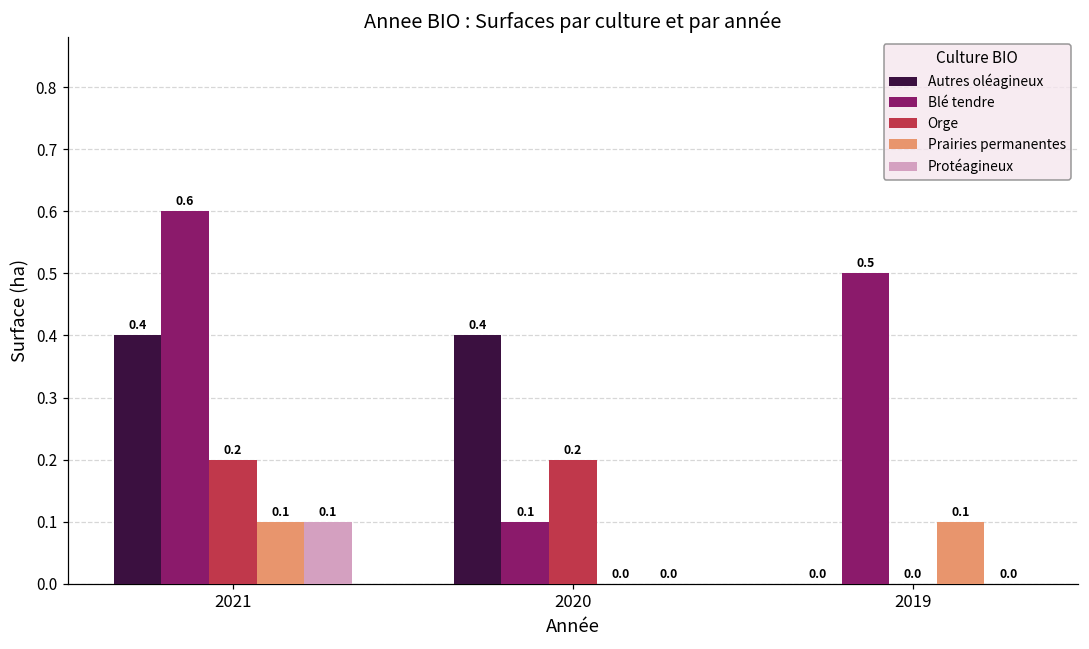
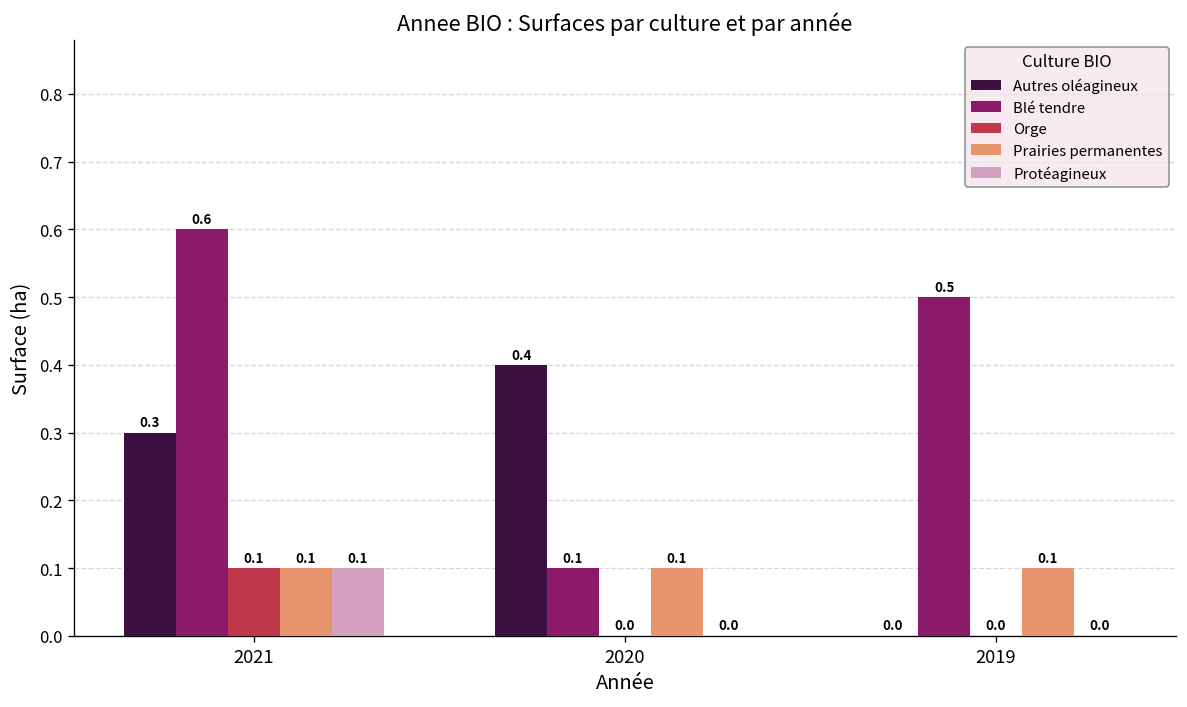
Autres oléagineux, 2021: 0.4 -> 0.3
Orge, 2021: 0.2 -> 0.1
Orge, 2020: 0.2 -> 0.0
Prairies permanentes, 2020: 0.0 -> 0.1
